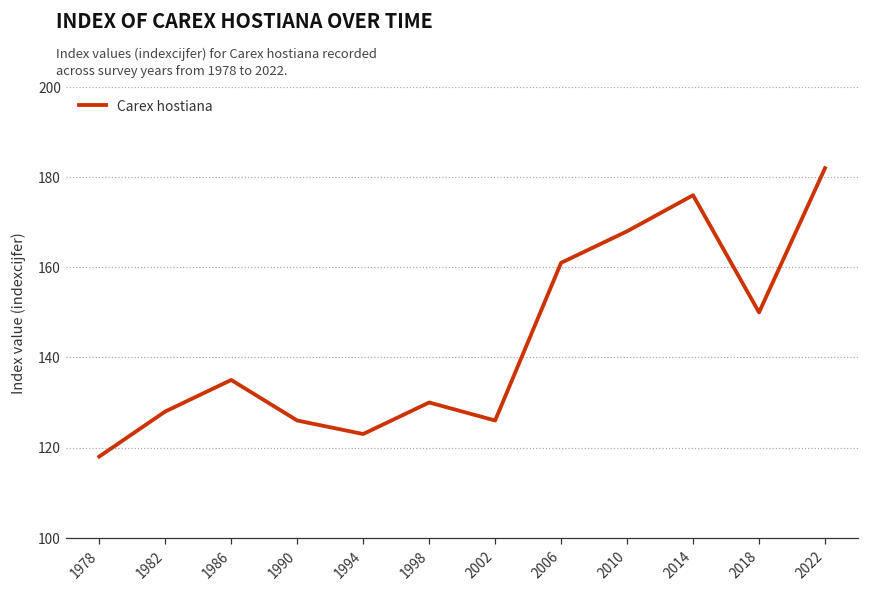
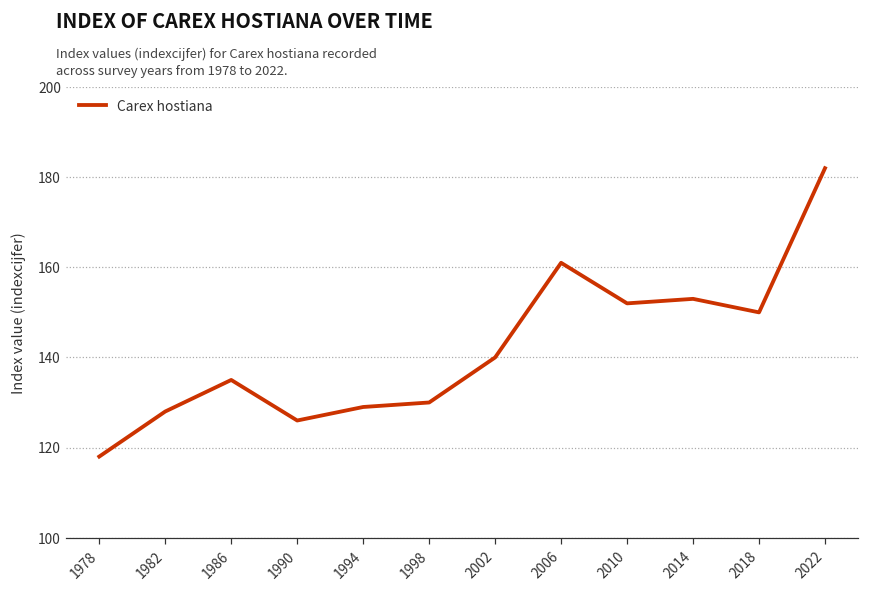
1994: 123 -> 129
2002: 126 -> 140
2010: 168 -> 152
2014: 176 -> 153
